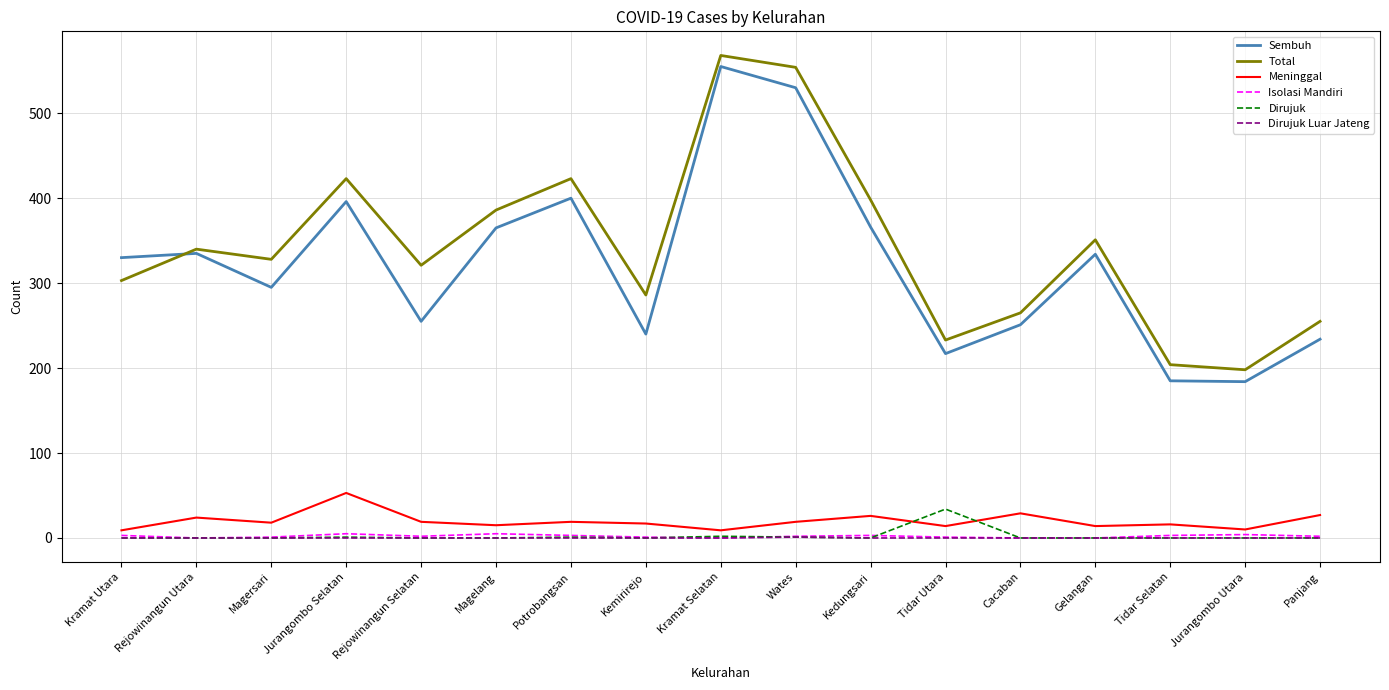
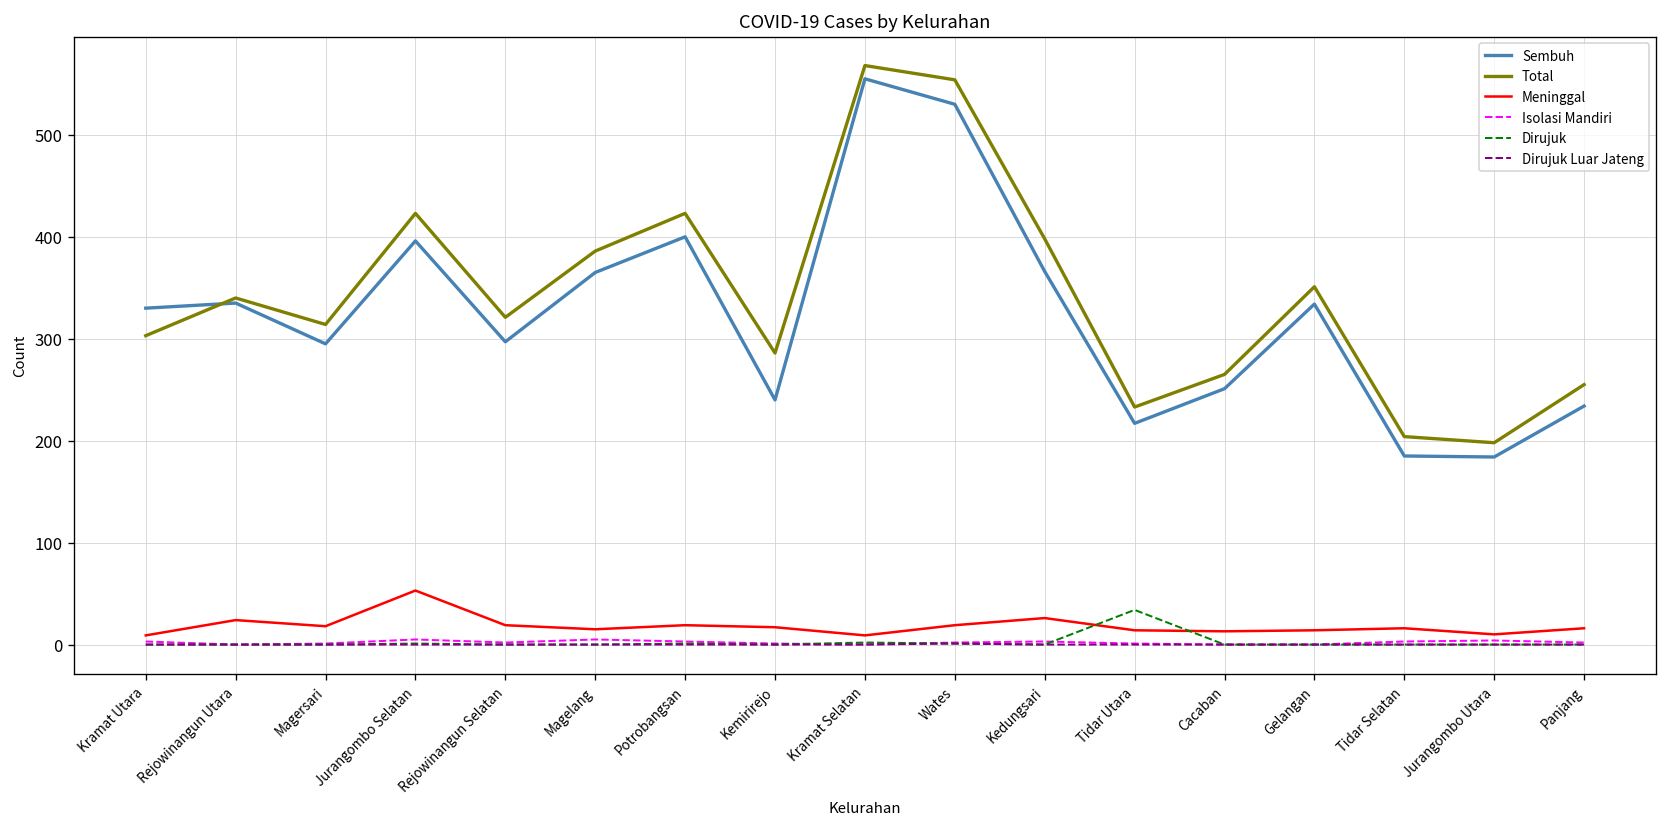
Total, Magersari: 330 -> 310
Sembuh, Rejowinangun Selatan: 260 -> 300
Meninggal, Cacaban: 30 -> 10
Meninggal, Panjang: 30 -> 20
